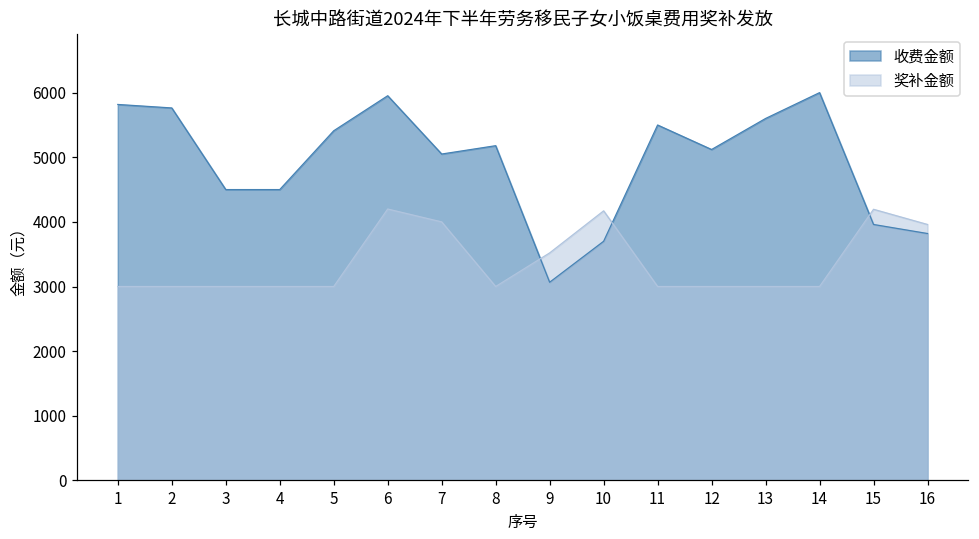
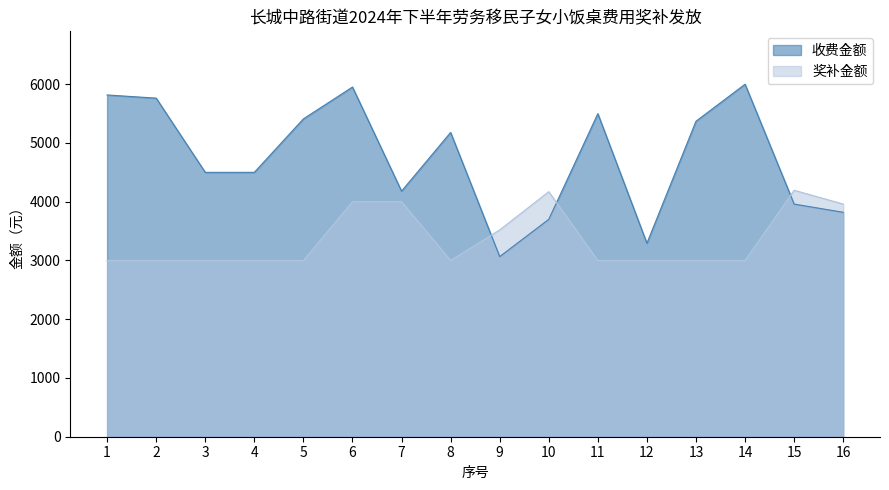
奖补金额, 6: 4200 -> 4000
收费金额, 7: 5100 -> 4200
收费金额, 12: 5100 -> 3300
收费金额, 13: 5600 -> 5400
